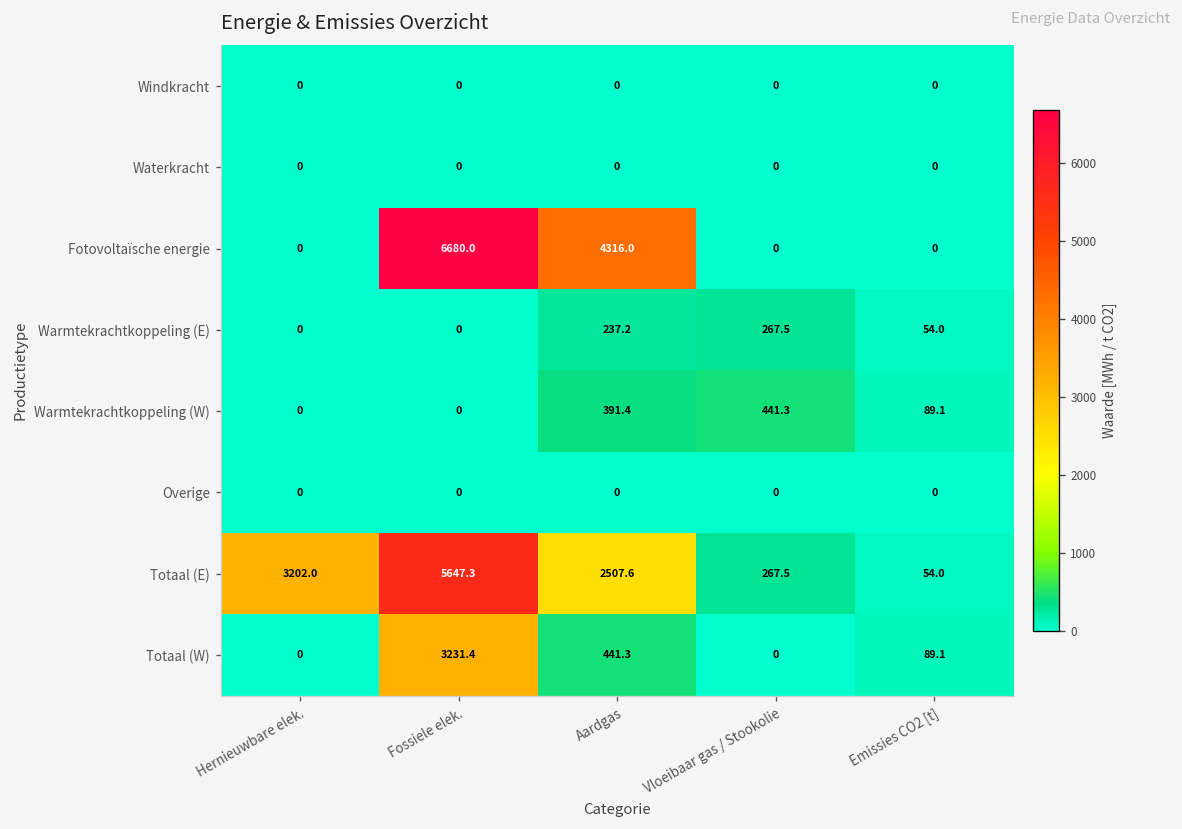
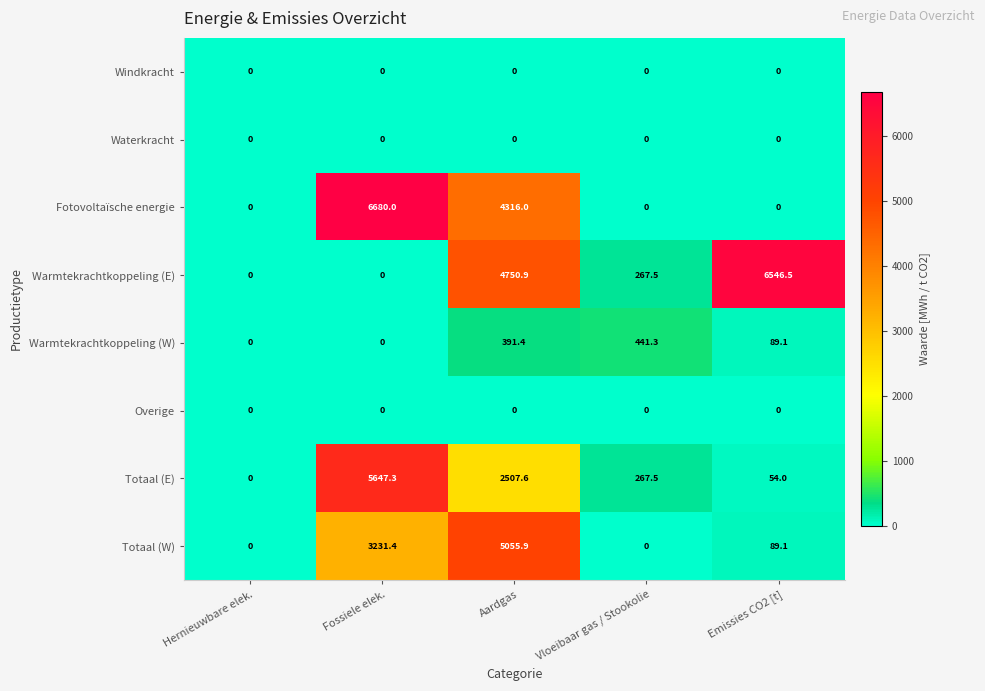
Warmtekrachtkoppeling (E), Aardgas: 237.2 -> 4750.9
Warmtekrachtkoppeling (E), Emissies CO2 [t]: 54.0 -> 6546.5
Totaal (E), Hernieuwbare elek.: 3202.0 -> 0
Totaal (W), Aardgas: 441.3 -> 5055.9
